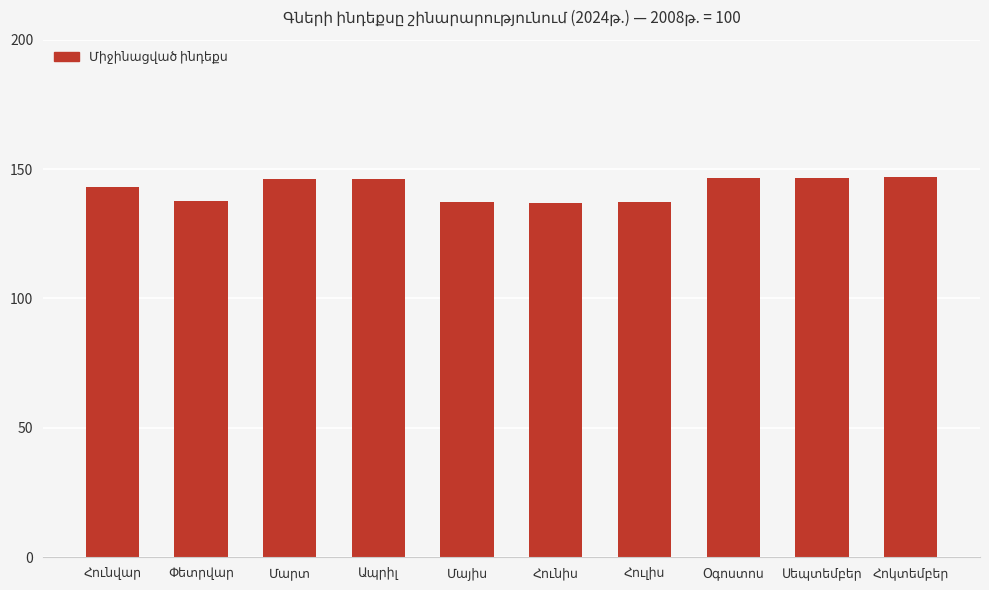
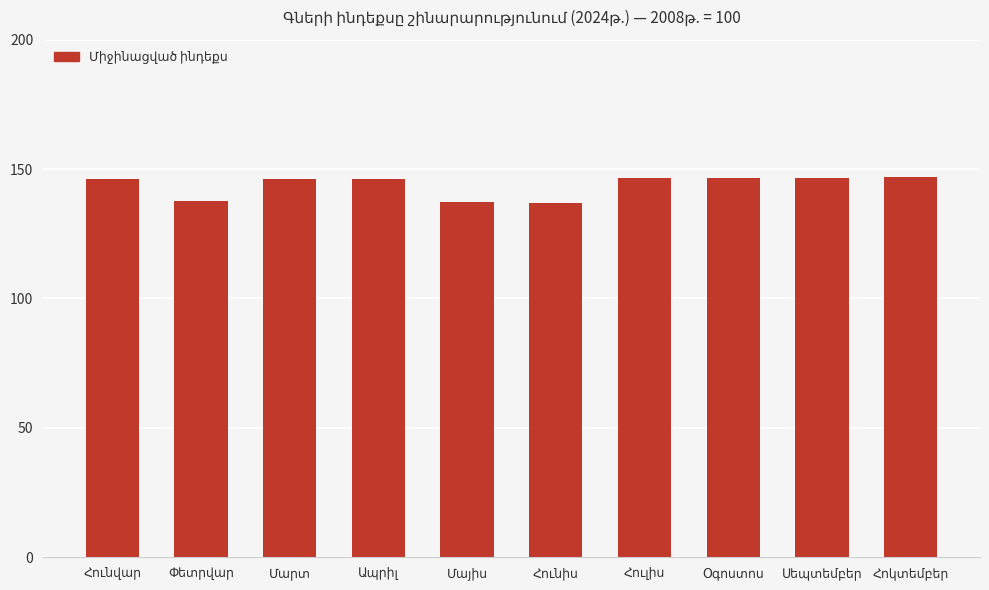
Հունվար: 143 -> 146
Հուլիս: 137 -> 147
